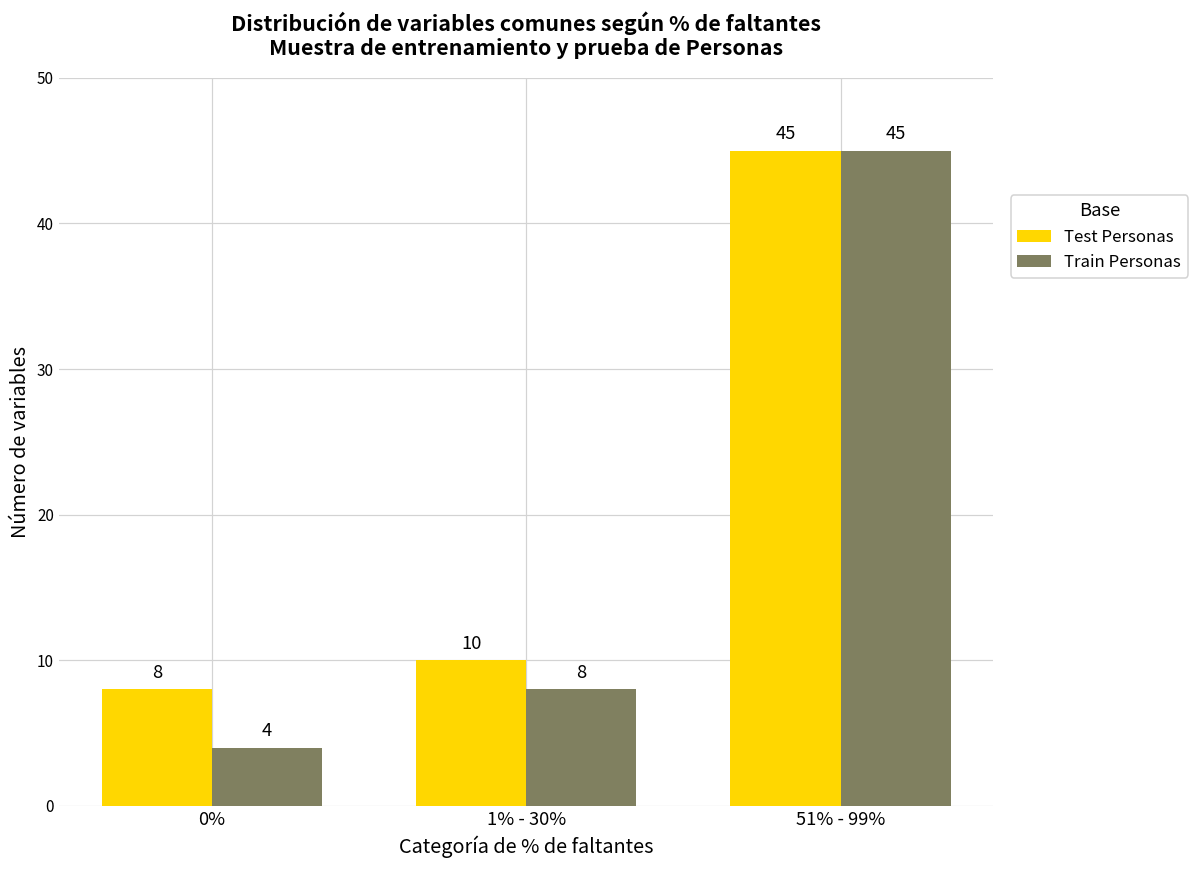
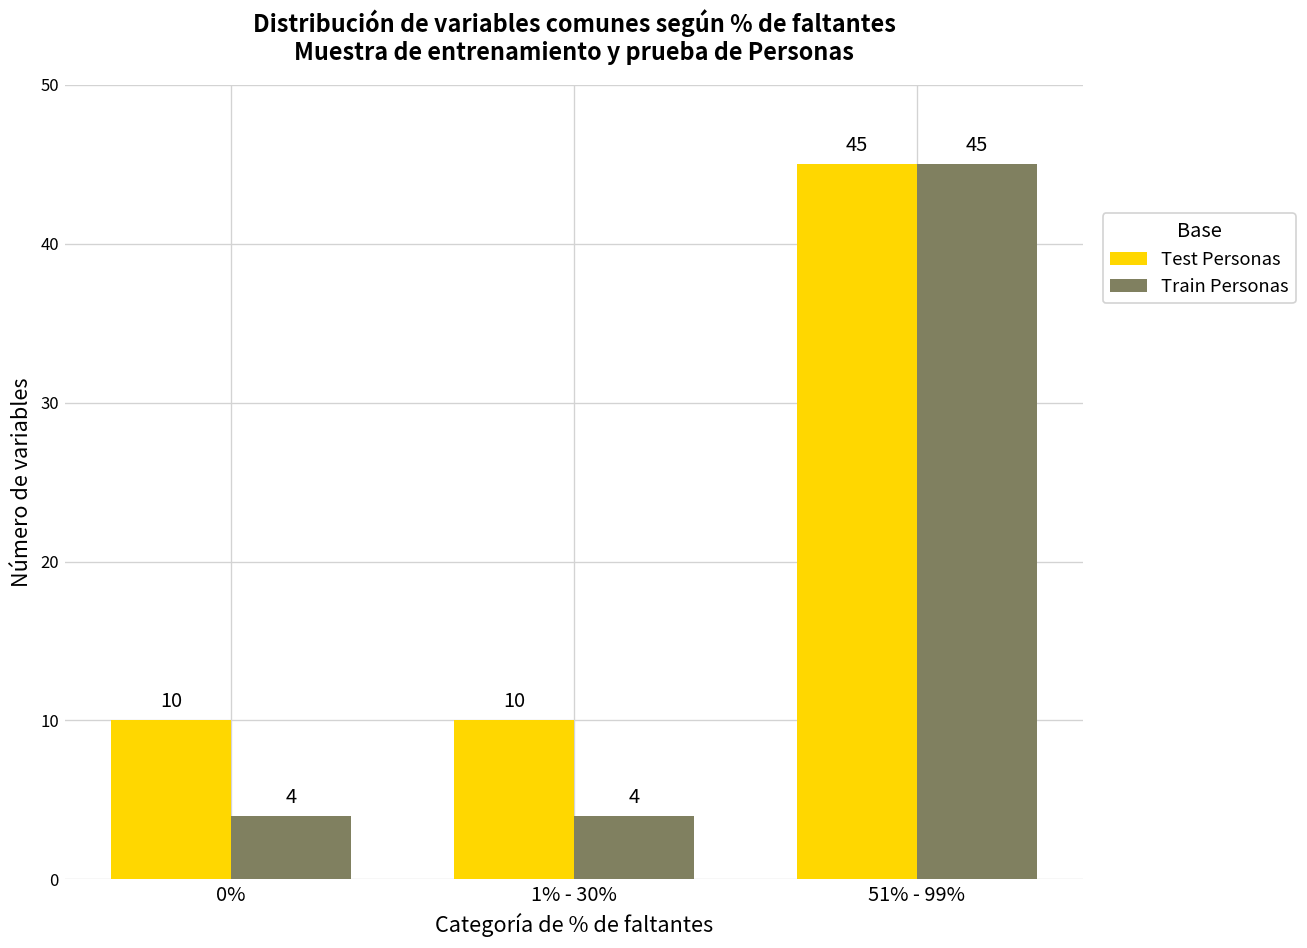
Test Personas, 0%: 8 -> 10
Train Personas, 1% - 30%: 8 -> 4
